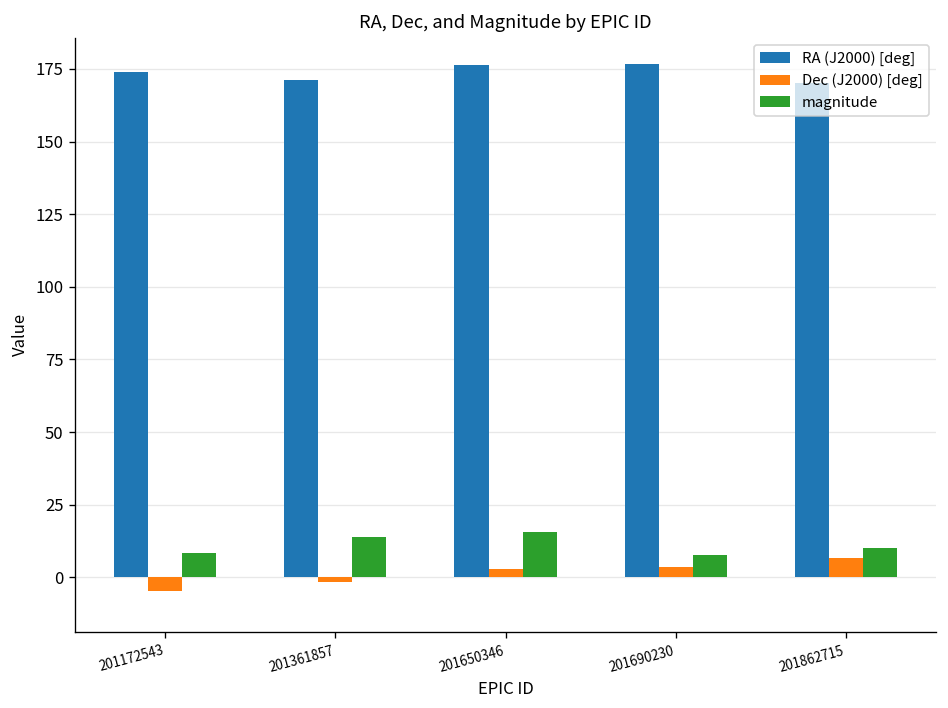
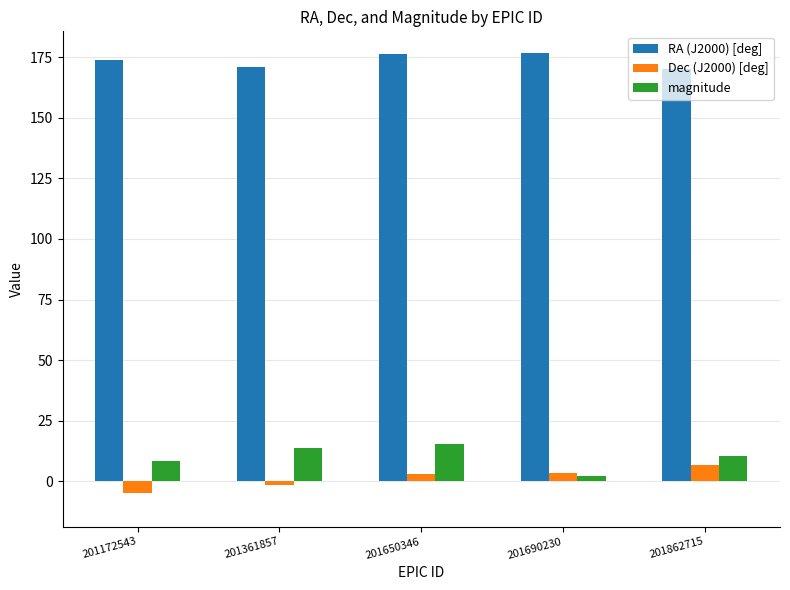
magnitude, 201690230: 8 -> 2
